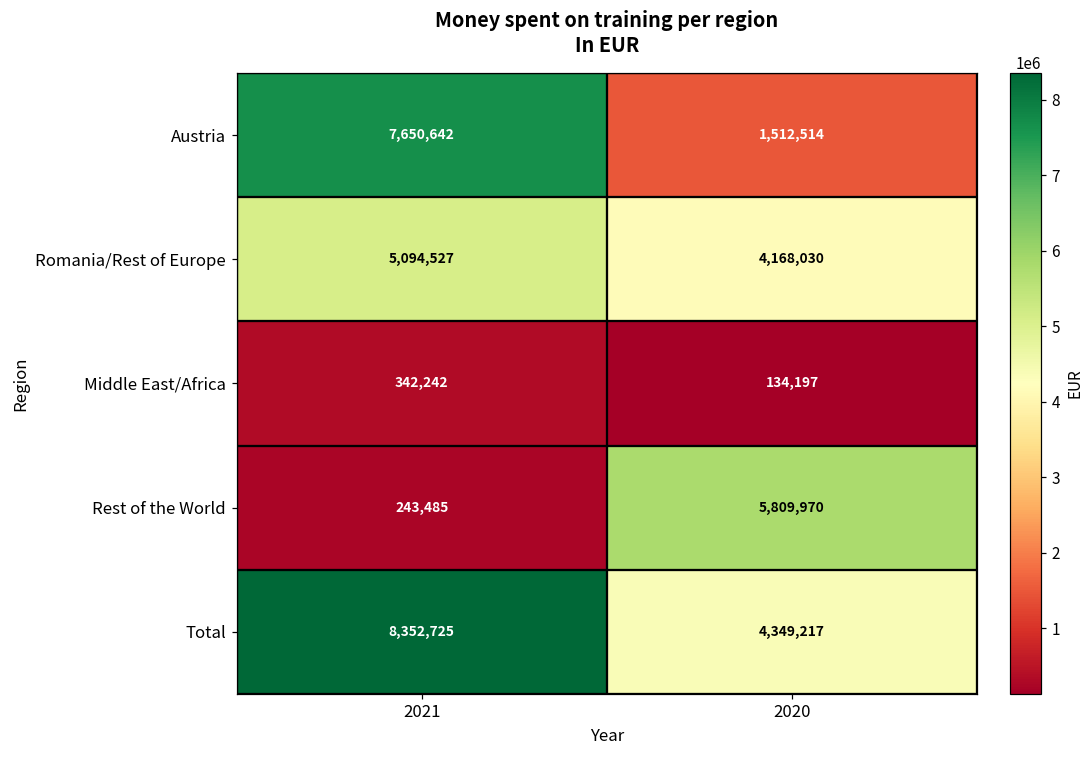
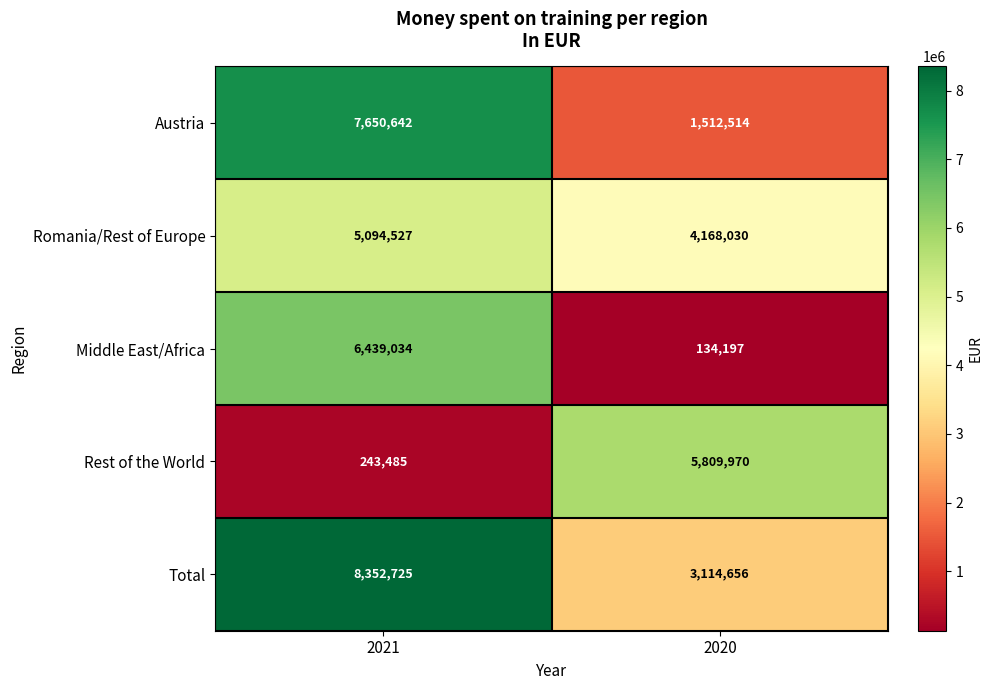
Middle East/Africa, 2021: 342,242 -> 6,439,034
Total, 2020: 4,349,217 -> 3,114,656
